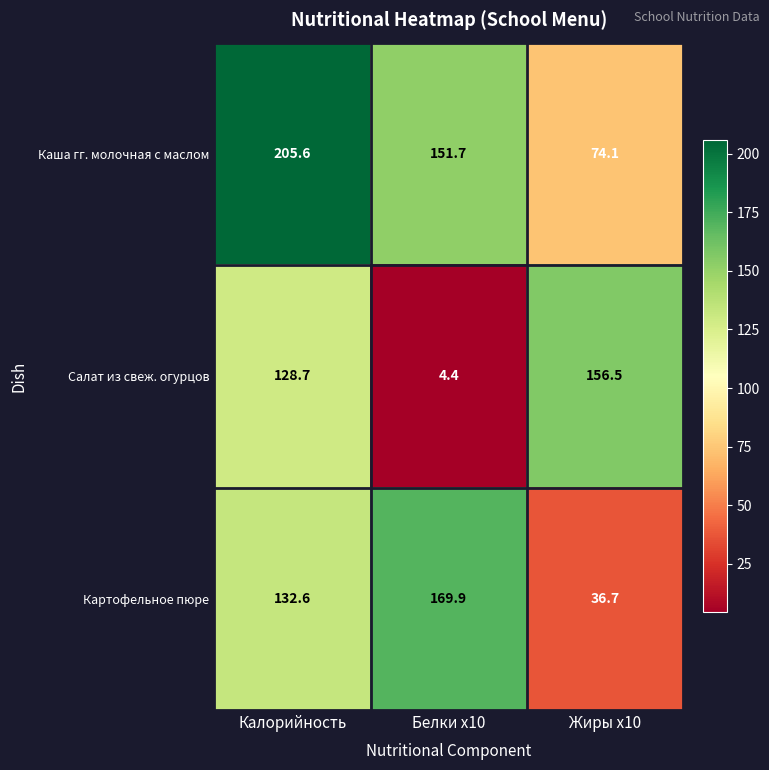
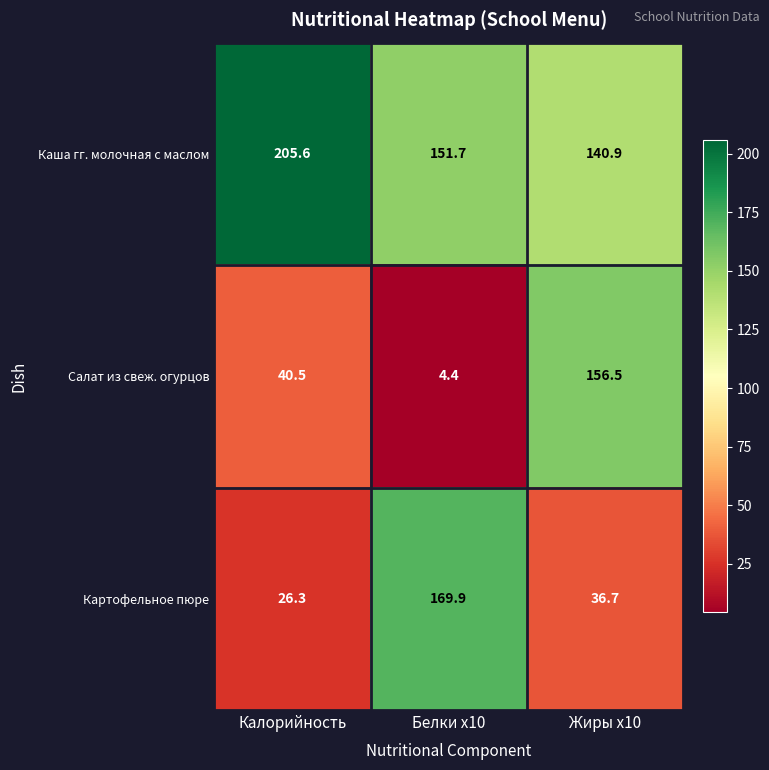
Каша гг. молочная с маслом, Жиры x10: 74.1 -> 140.9
Салат из свеж. огурцов, Калорийность: 128.7 -> 40.5
Картофельное пюре, Калорийность: 132.6 -> 26.3
